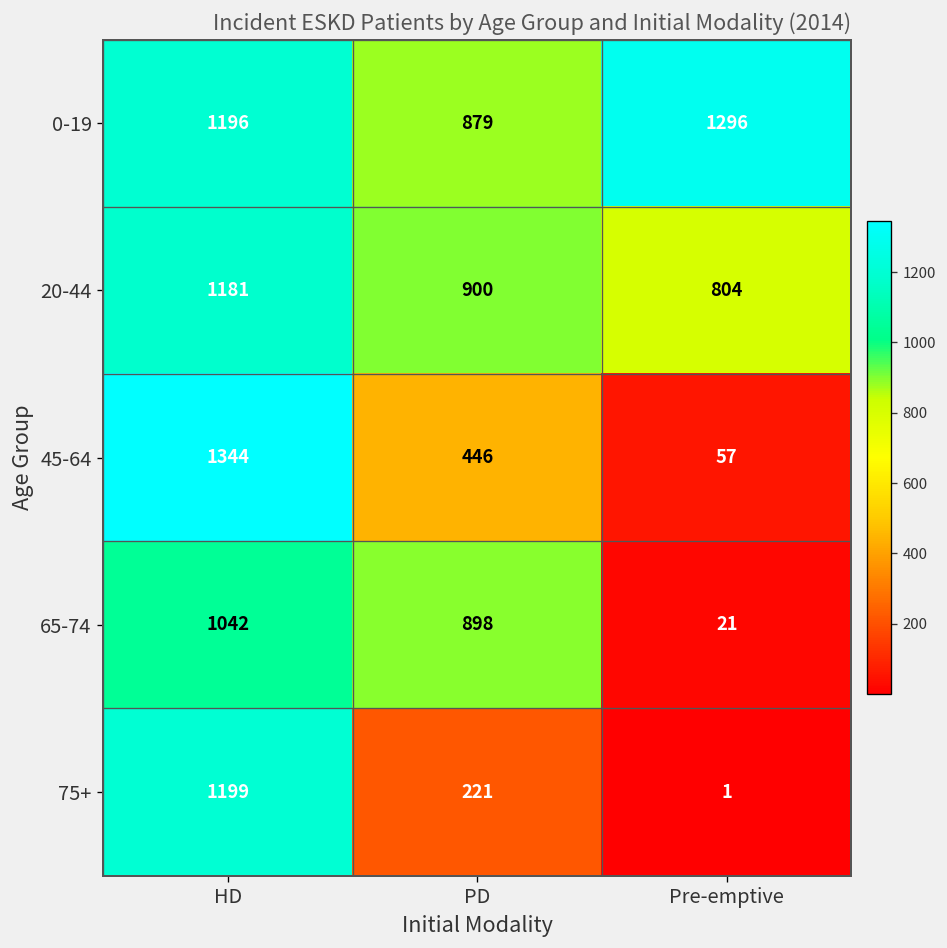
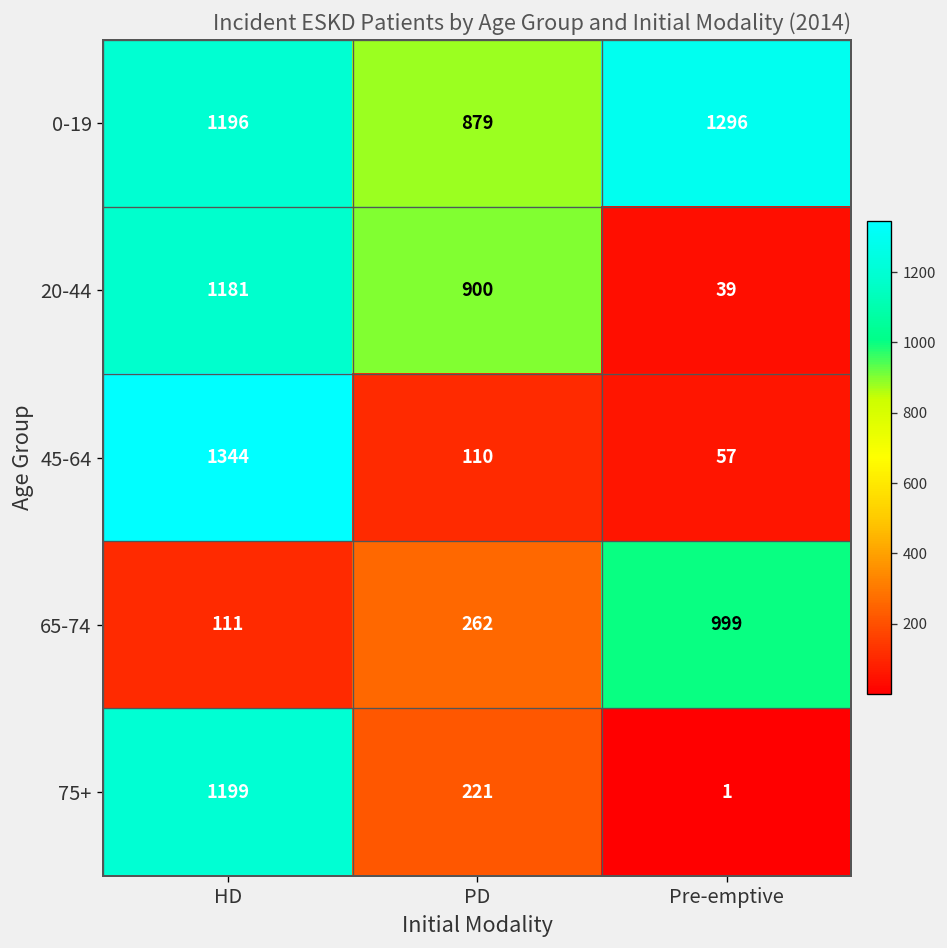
20-44, Pre-emptive: 804 -> 39
45-64, PD: 446 -> 110
65-74, HD: 1042 -> 111
65-74, PD: 898 -> 262
65-74, Pre-emptive: 21 -> 999
